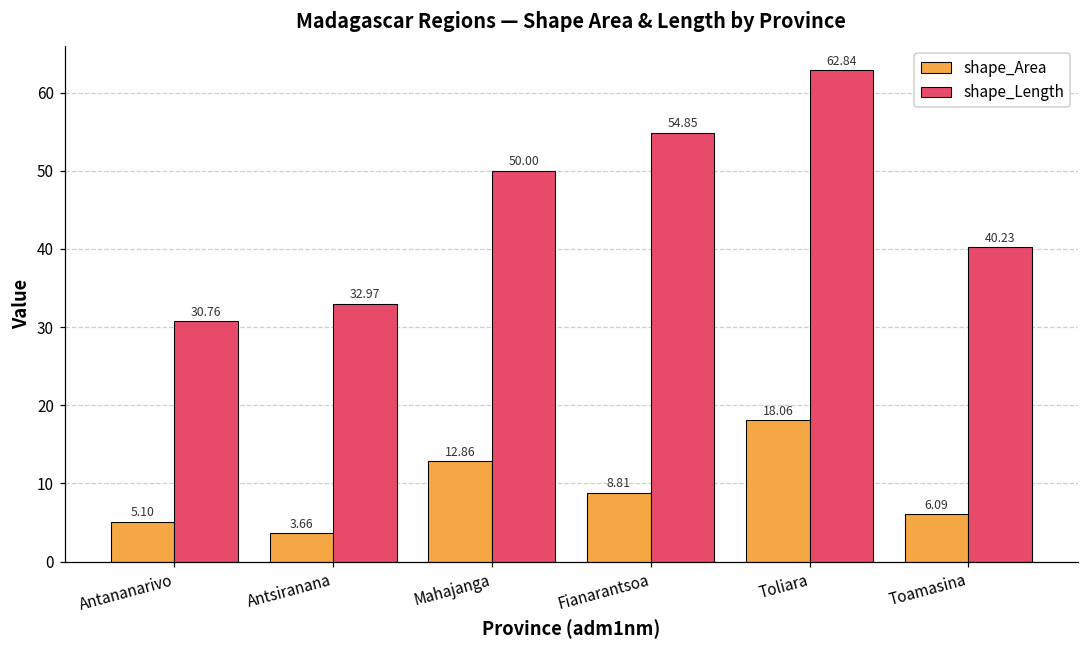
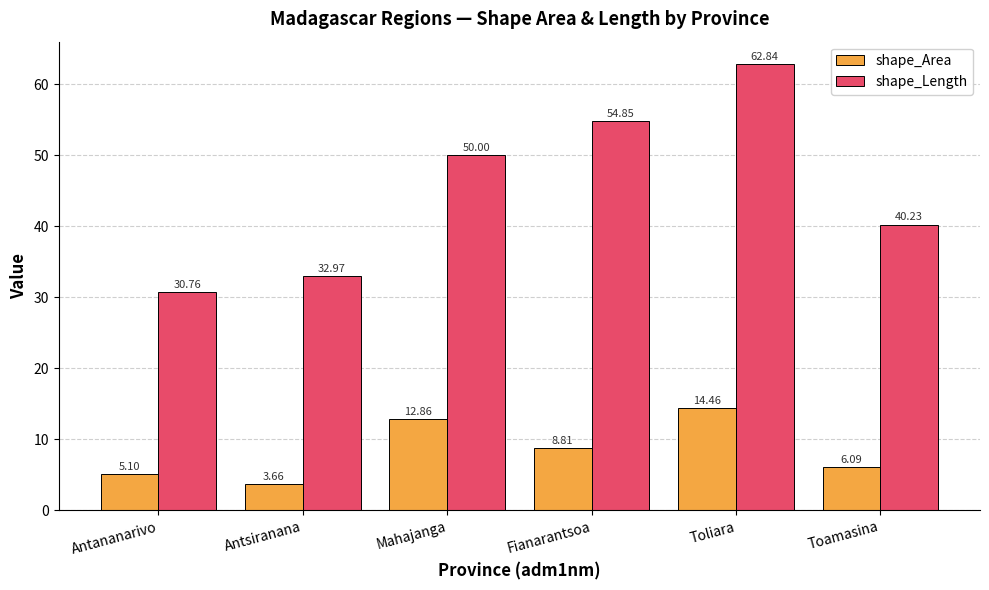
shape_Area, Toliara: 18.06 -> 14.46
